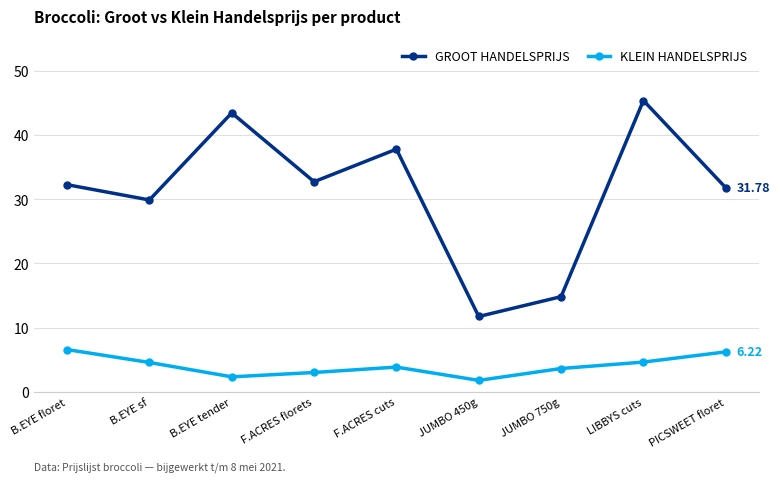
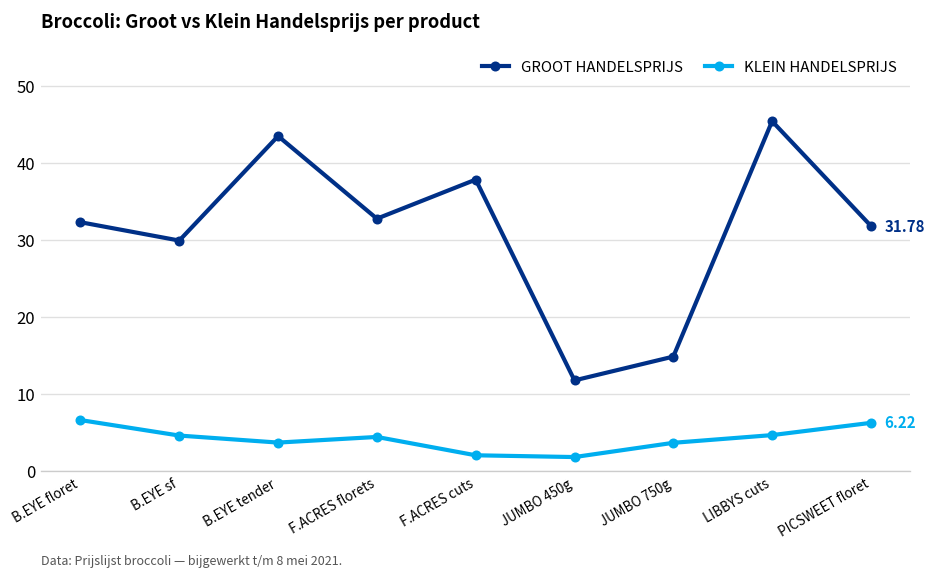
KLEIN HANDELSPRIJS, B.EYE tender: 2 -> 4
KLEIN HANDELSPRIJS, F.ACRES florets: 3 -> 4
KLEIN HANDELSPRIJS, F.ACRES cuts: 4 -> 2
